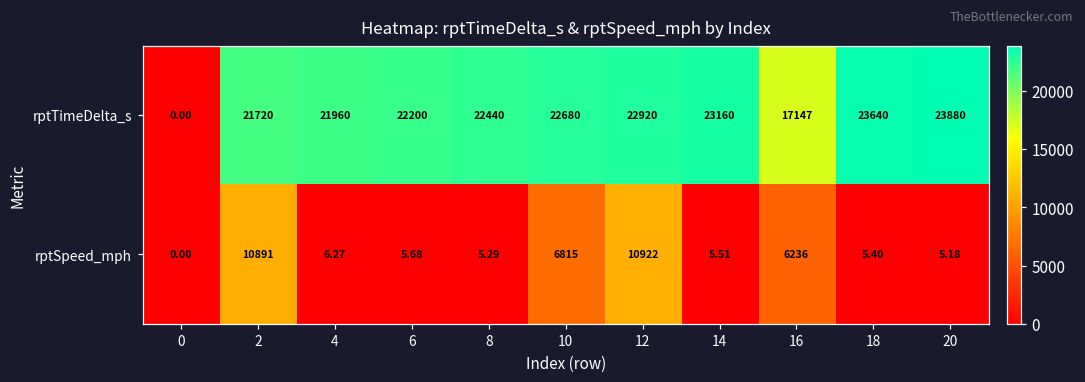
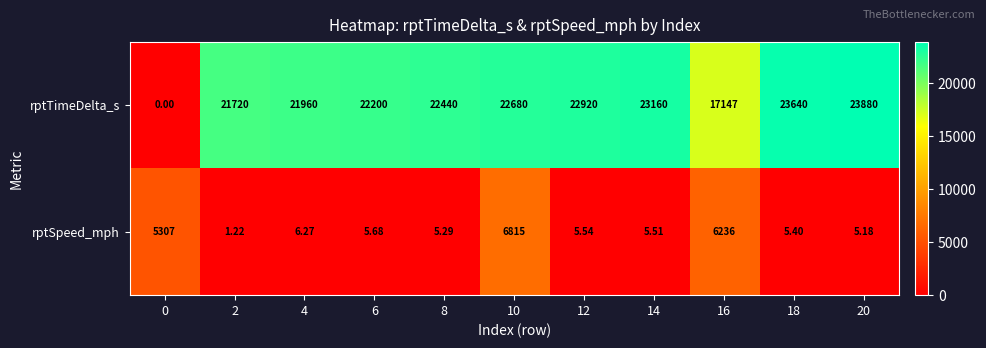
rptSpeed_mph, 0: 0.00 -> 5307
rptSpeed_mph, 2: 10891 -> 1.22
rptSpeed_mph, 12: 10922 -> 5.54
